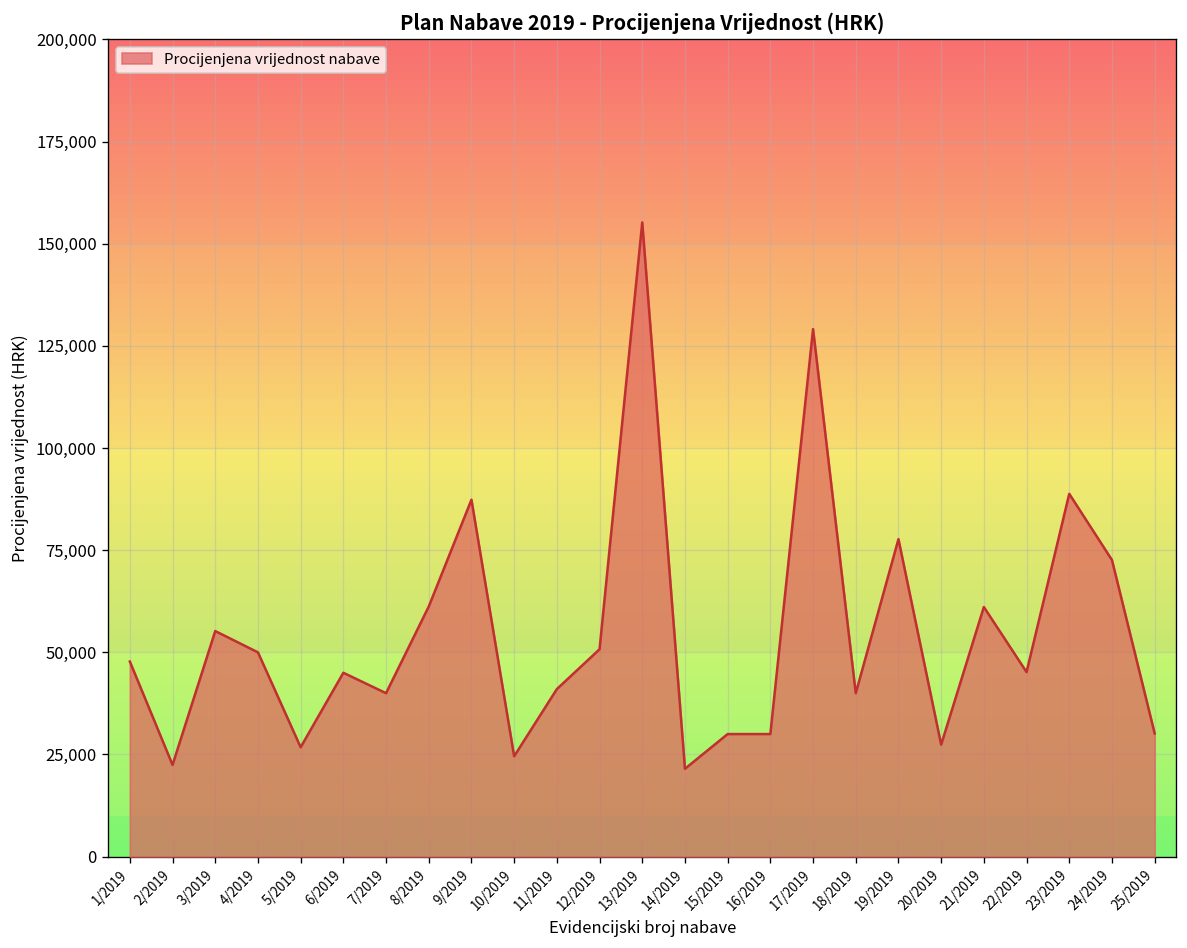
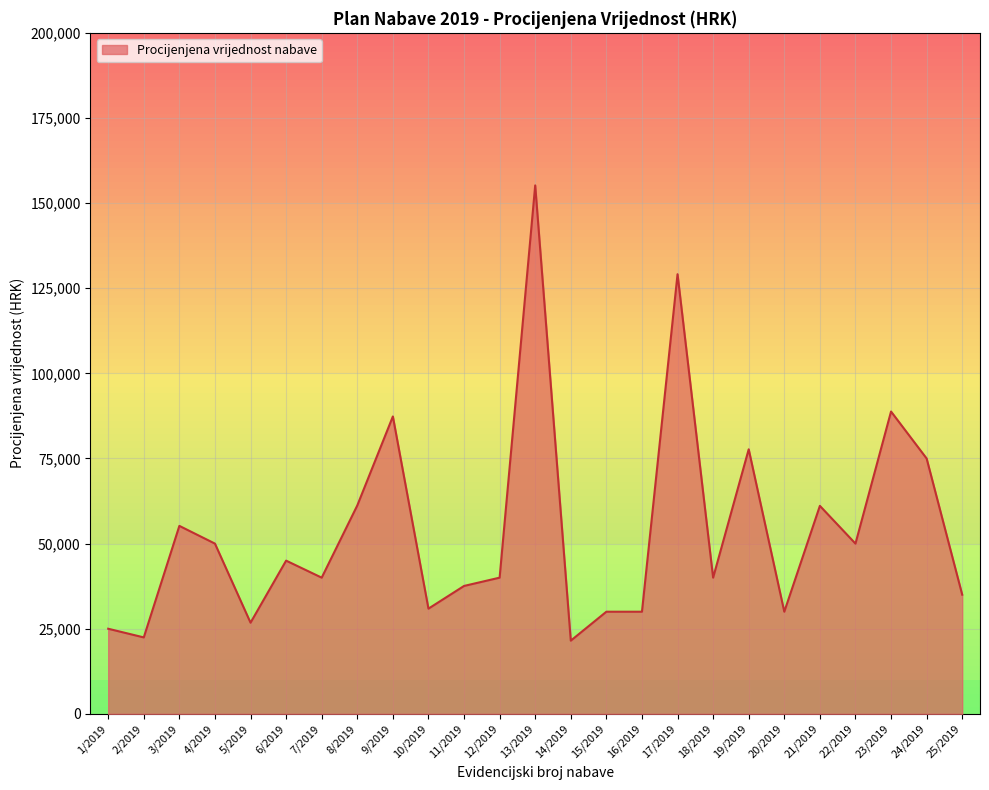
1/2019: 48,000 -> 25,000
10/2019: 25,000 -> 31,000
11/2019: 41,000 -> 38,000
12/2019: 51,000 -> 40,000
20/2019: 27,000 -> 30,000
22/2019: 45,000 -> 50,000
24/2019: 73,000 -> 75,000
25/2019: 30,000 -> 35,000
